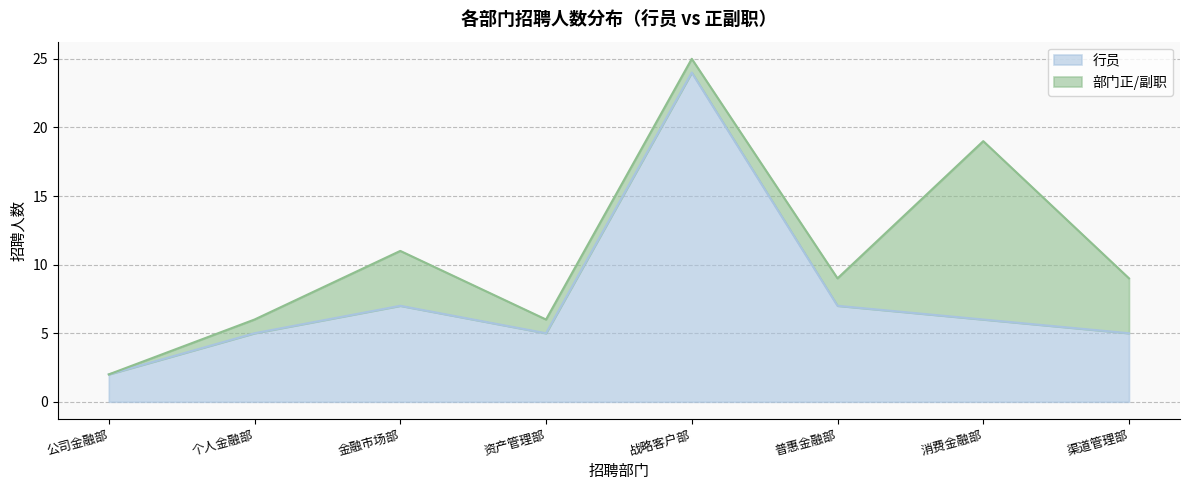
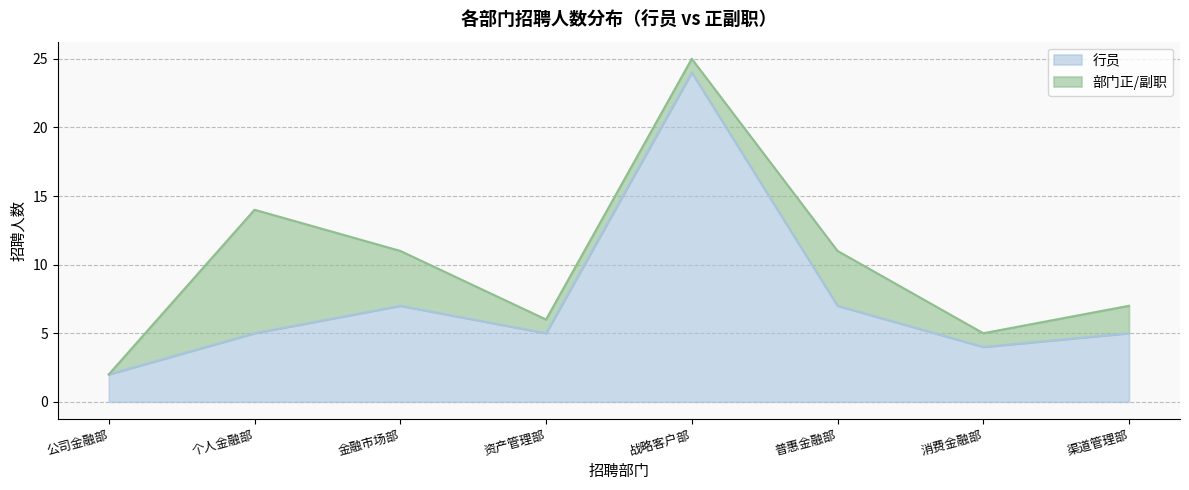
部门正/副职, 个人金融部: 1 -> 9
部门正/副职, 普惠金融部: 2 -> 4
行员, 消费金融部: 6 -> 4
部门正/副职, 消费金融部: 13 -> 1
部门正/副职, 渠道管理部: 4 -> 2
